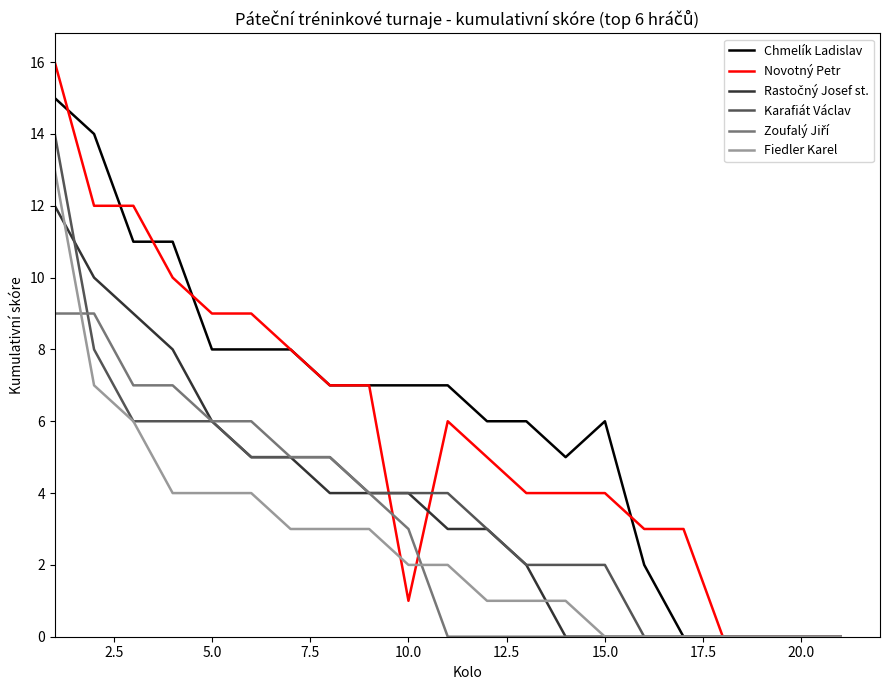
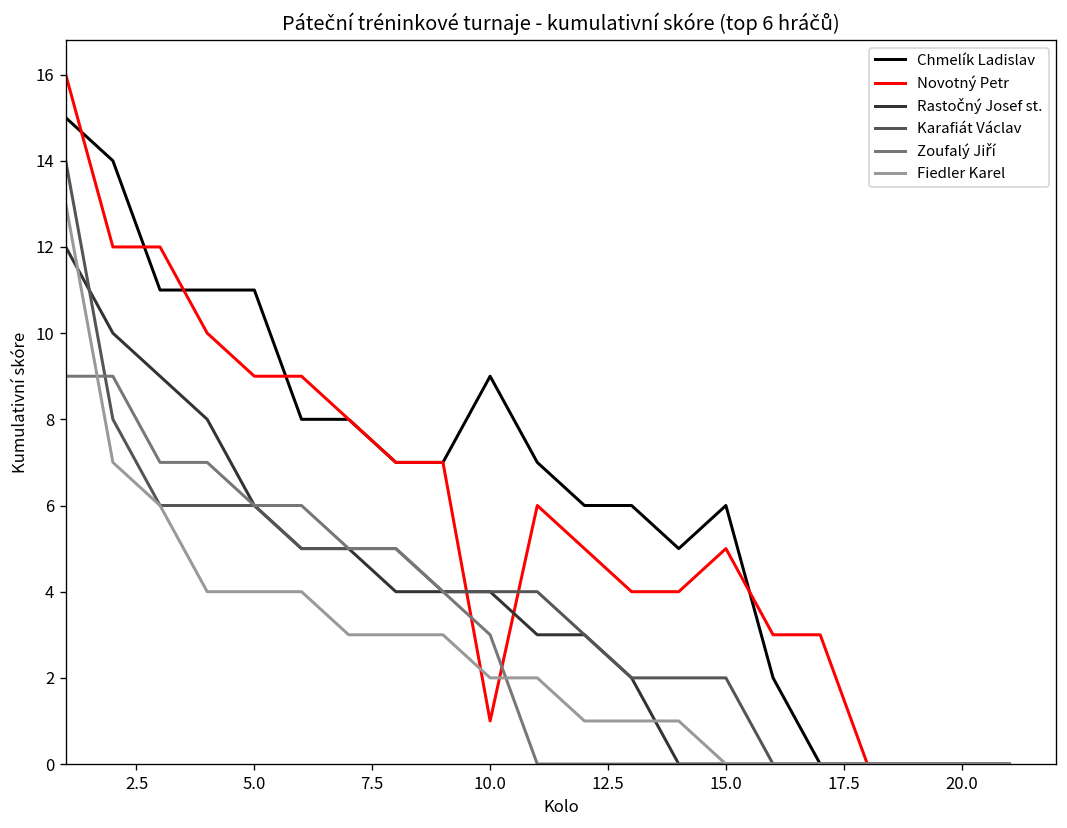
Chmelík Ladislav, 5.0: 8 -> 11
Chmelík Ladislav, 10.0: 7 -> 9
Novotný Petr, 15.0: 4 -> 5
